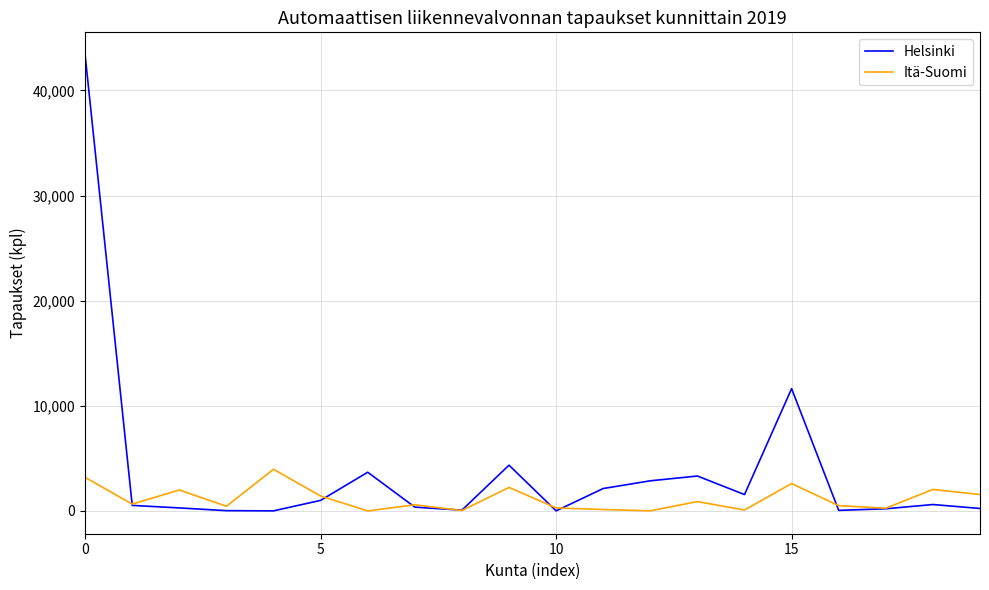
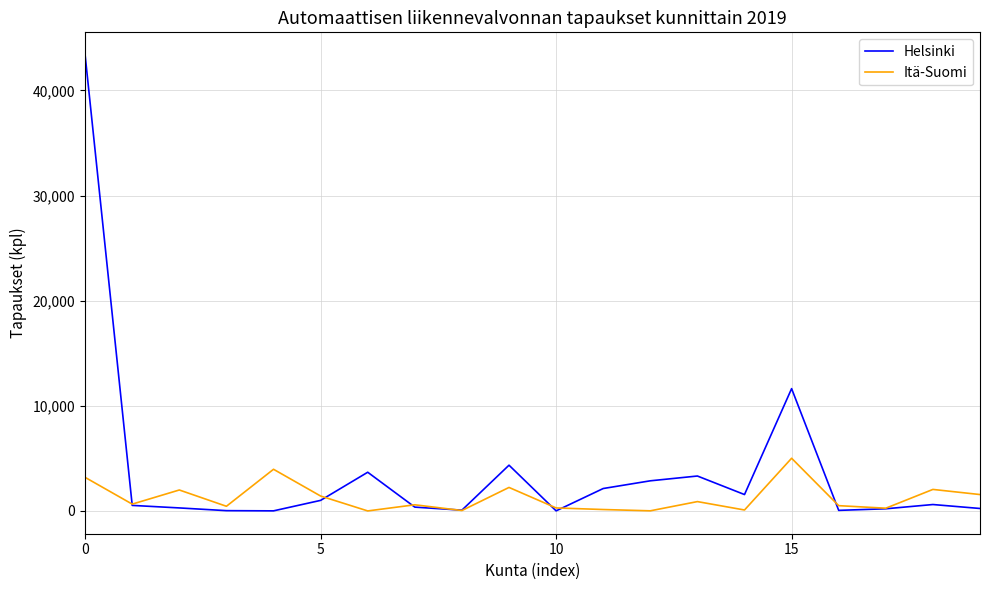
Itä-Suomi, 15: 2,600 -> 5,000
